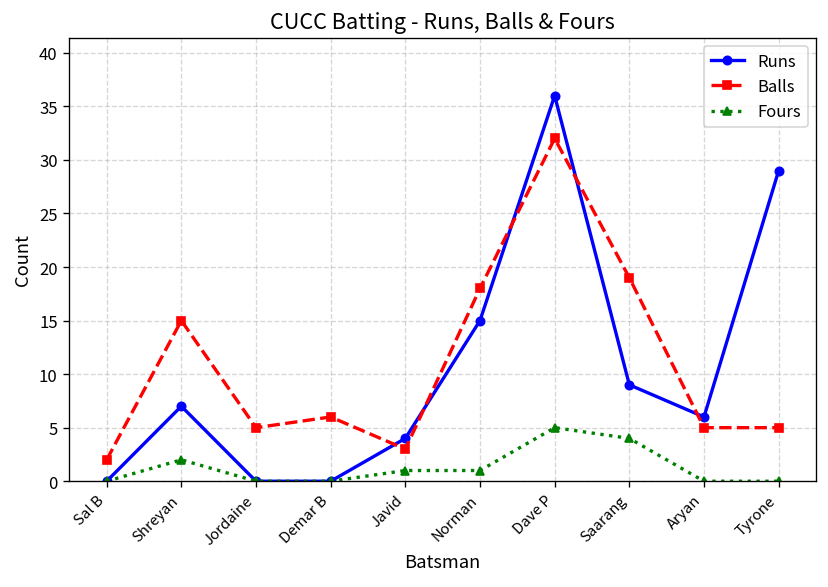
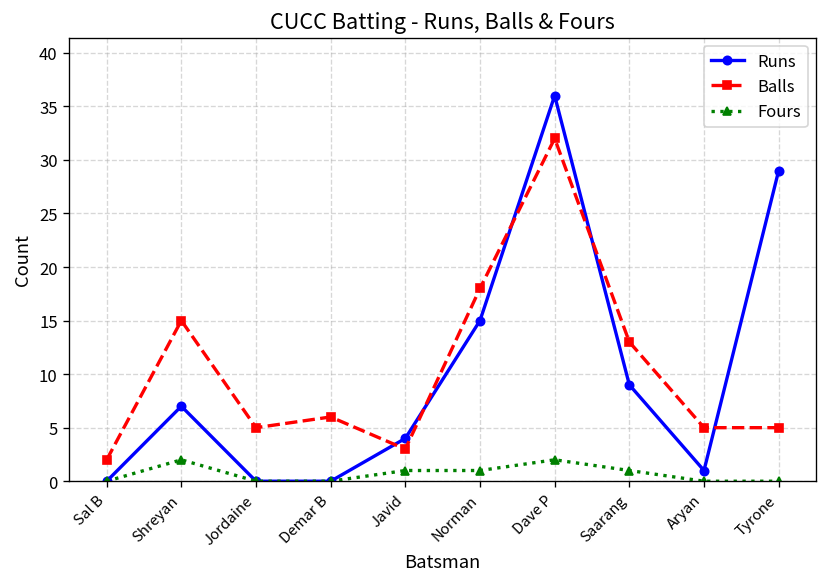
Fours, Dave P: 5 -> 2
Balls, Saarang: 19 -> 13
Fours, Saarang: 4 -> 1
Runs, Aryan: 6 -> 1
